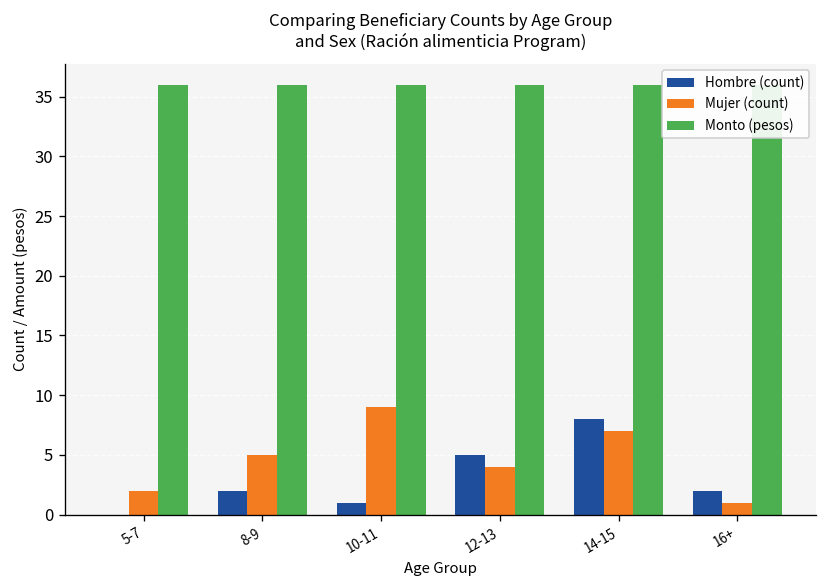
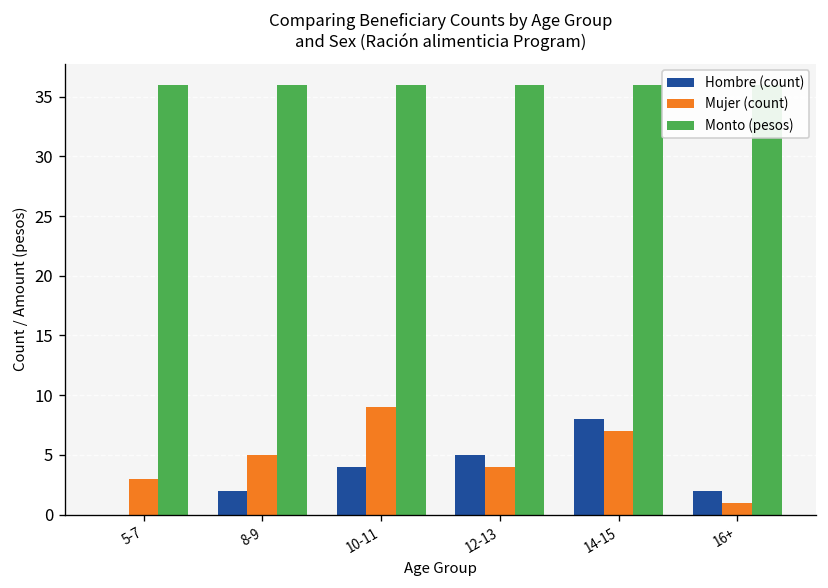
Mujer (count), 5-7: 2 -> 3
Hombre (count), 10-11: 1 -> 4
